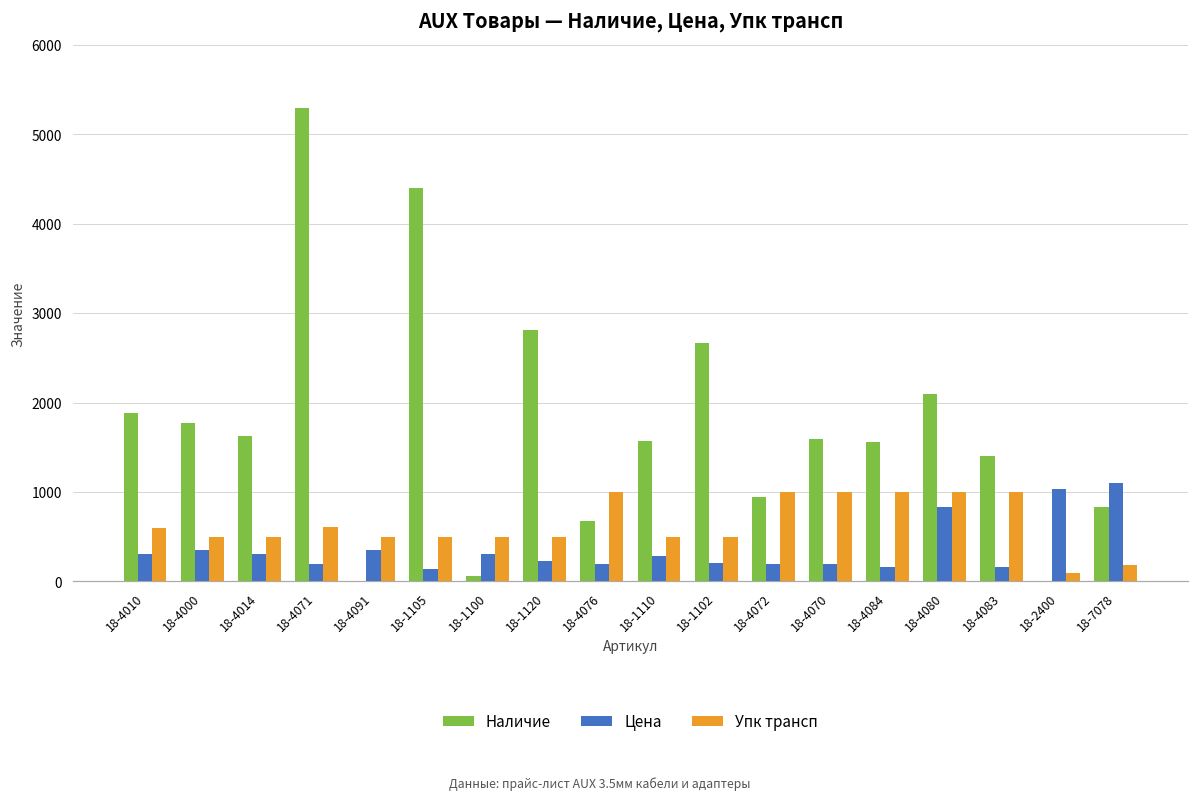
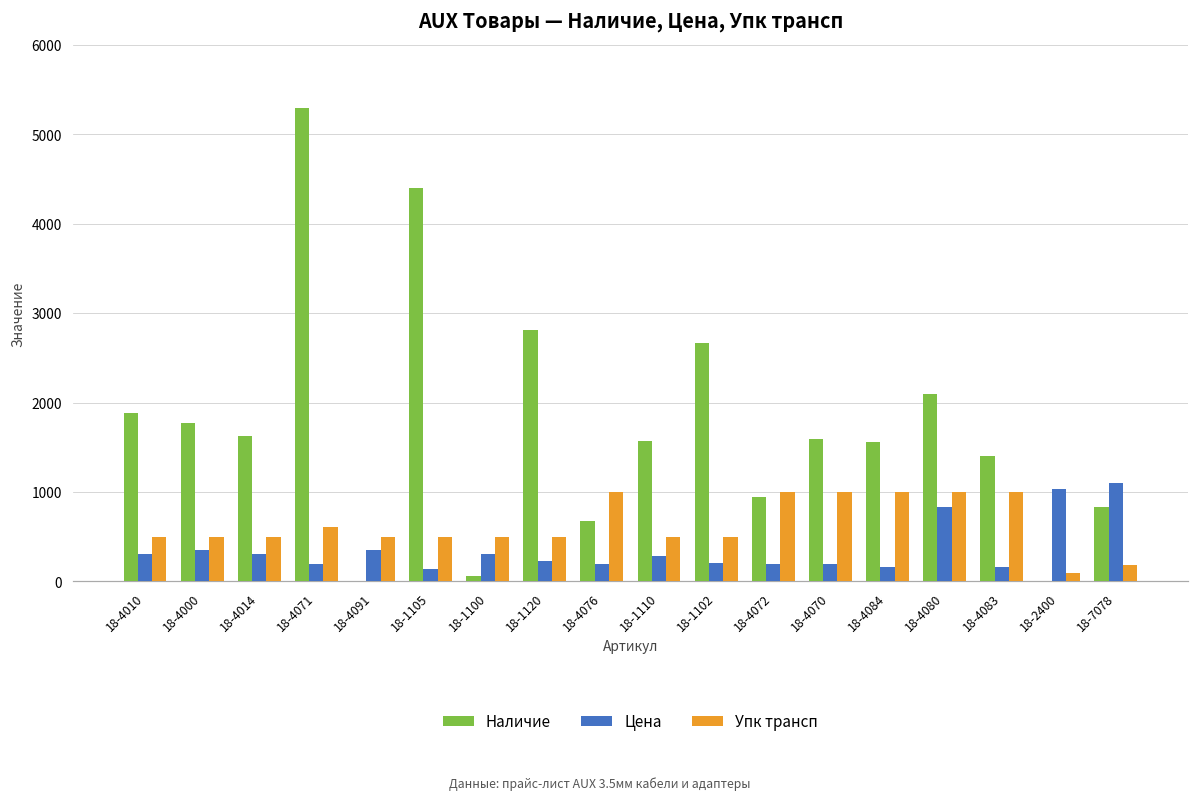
Упк трансп, 18-4010: 600 -> 500
